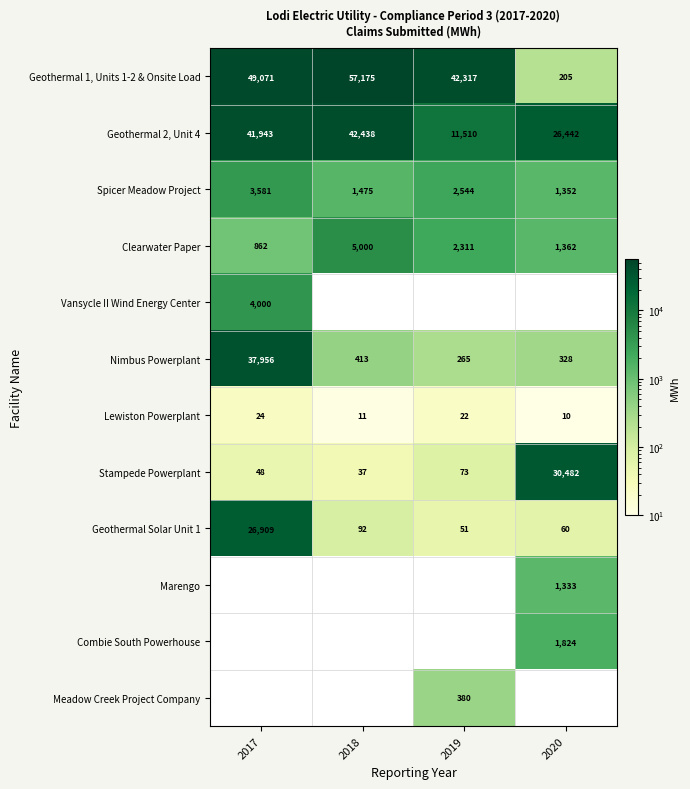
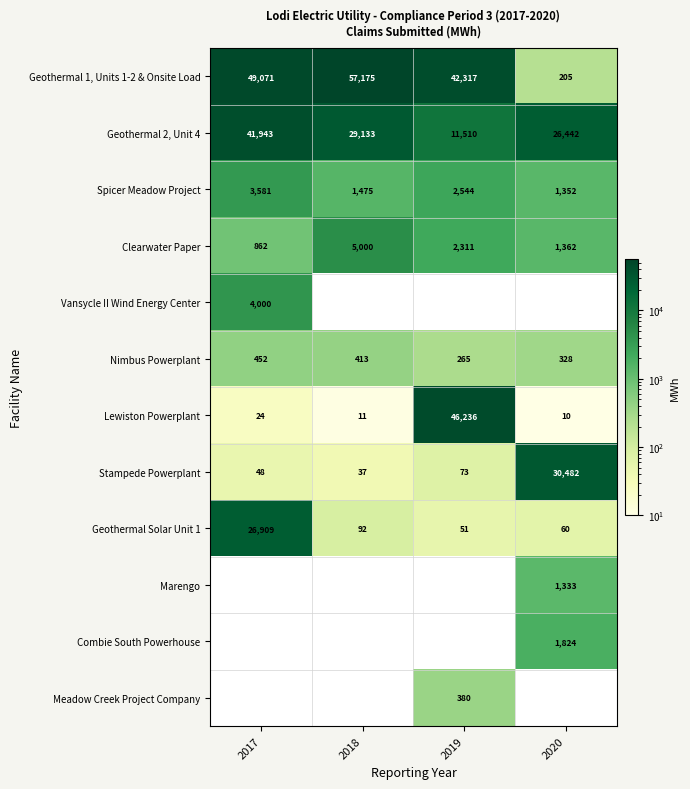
Geothermal 2, Unit 4, 2018: 42,438 -> 29,133
Nimbus Powerplant, 2017: 37,956 -> 452
Lewiston Powerplant, 2019: 22 -> 46,236
